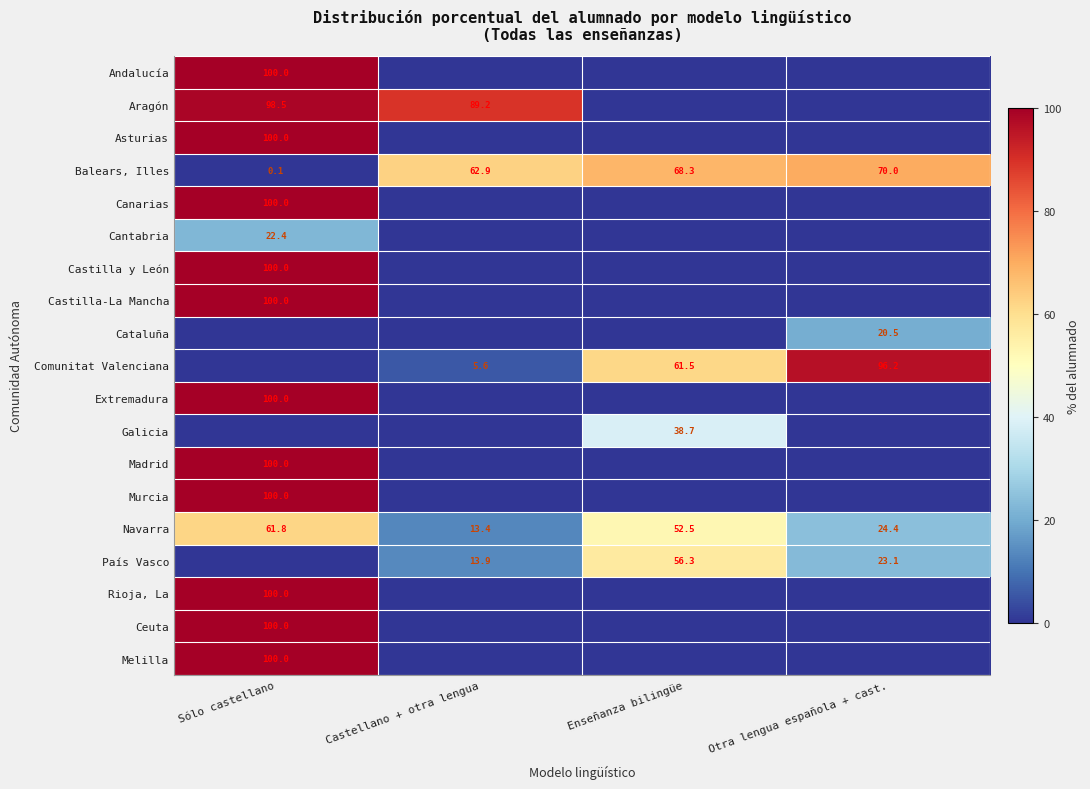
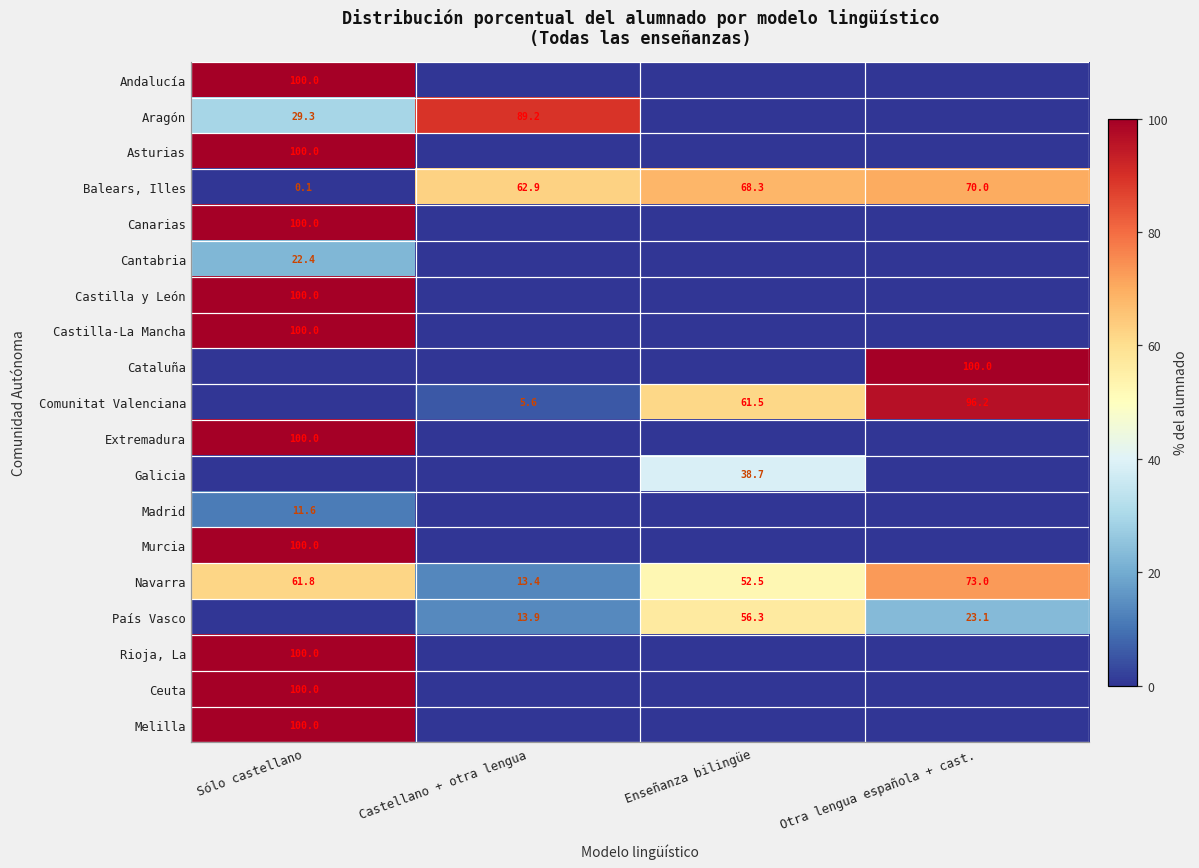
Aragón, Sólo castellano: 98.5 -> 29.3
Cataluña, Otra lengua española + cast.: 20.5 -> 100.0
Madrid, Sólo castellano: 100.0 -> 11.6
Navarra, Otra lengua española + cast.: 24.4 -> 73.0
